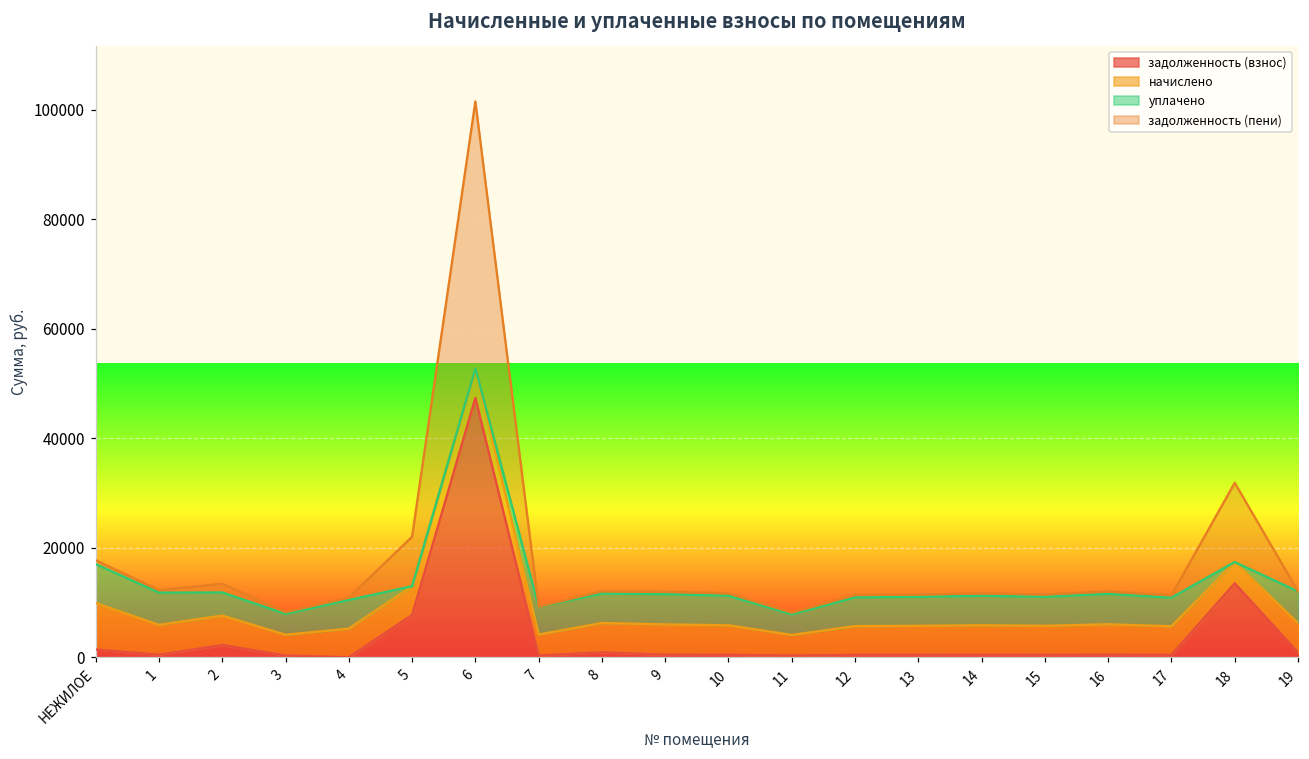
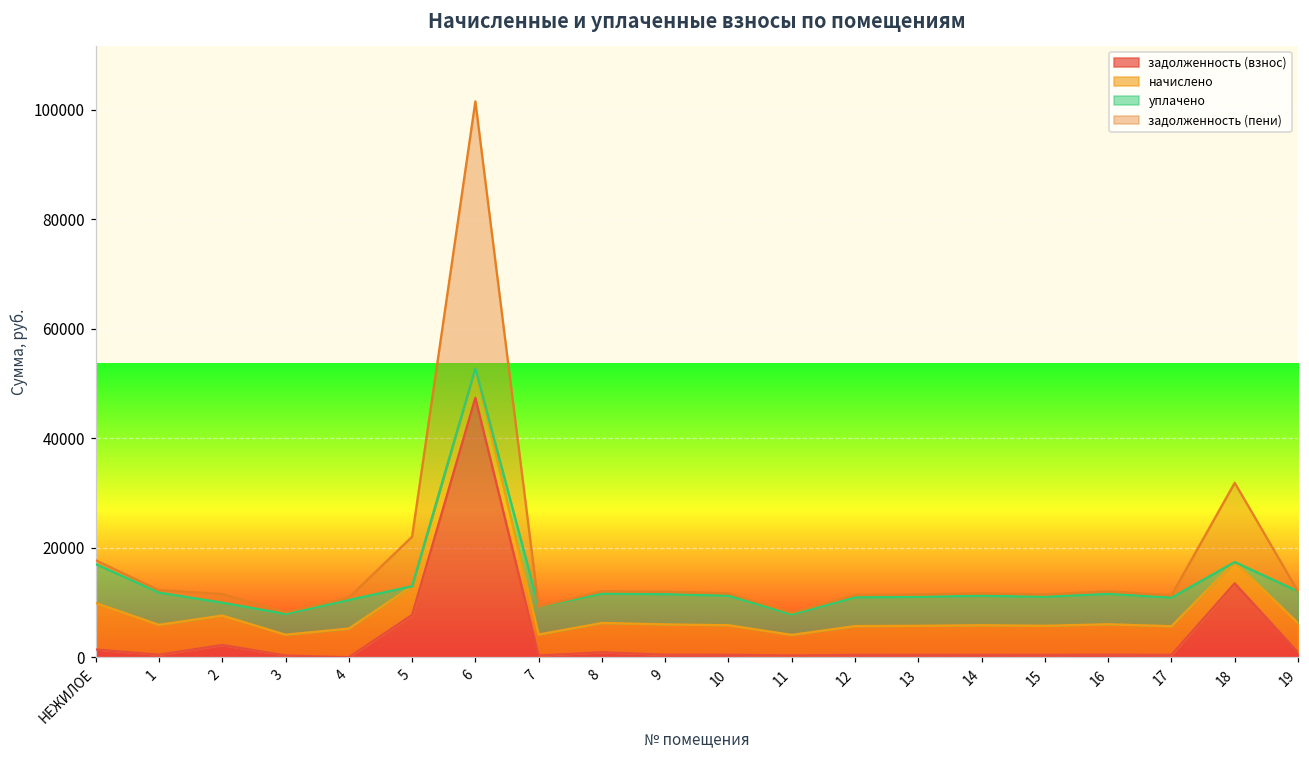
уплачено, 2: 4000 -> 2000
